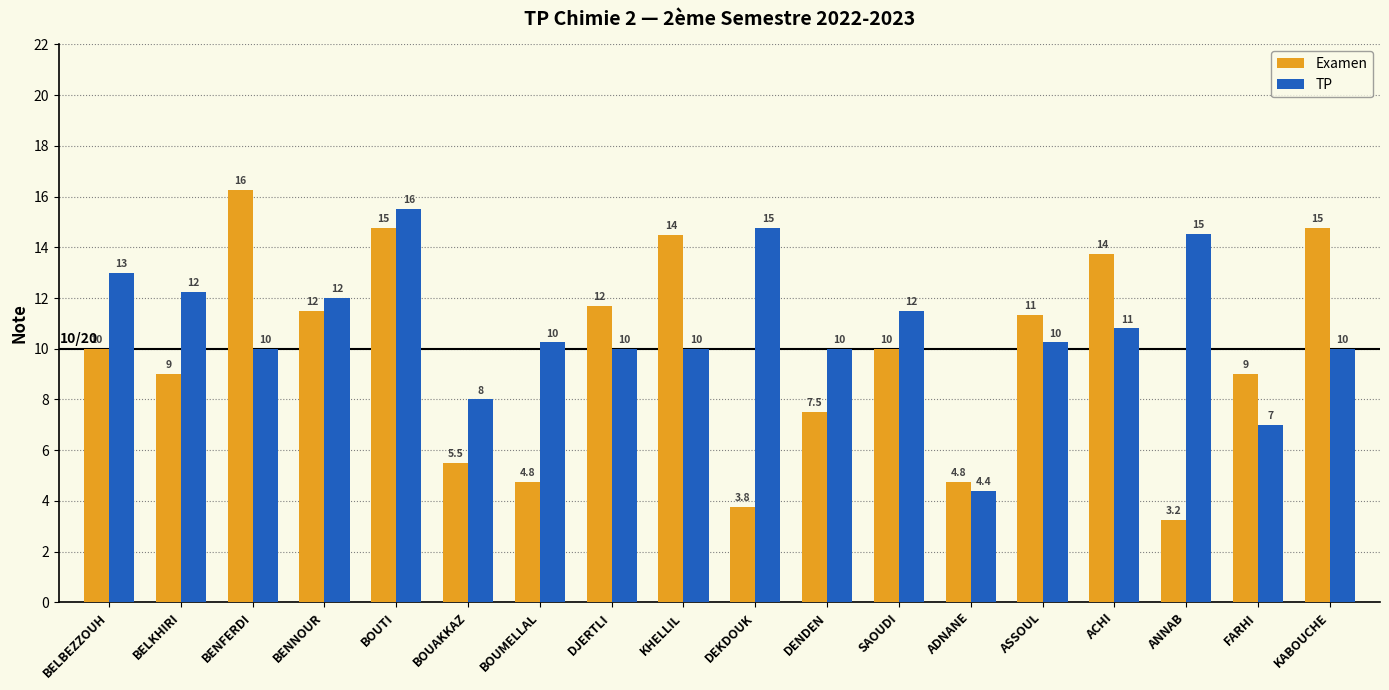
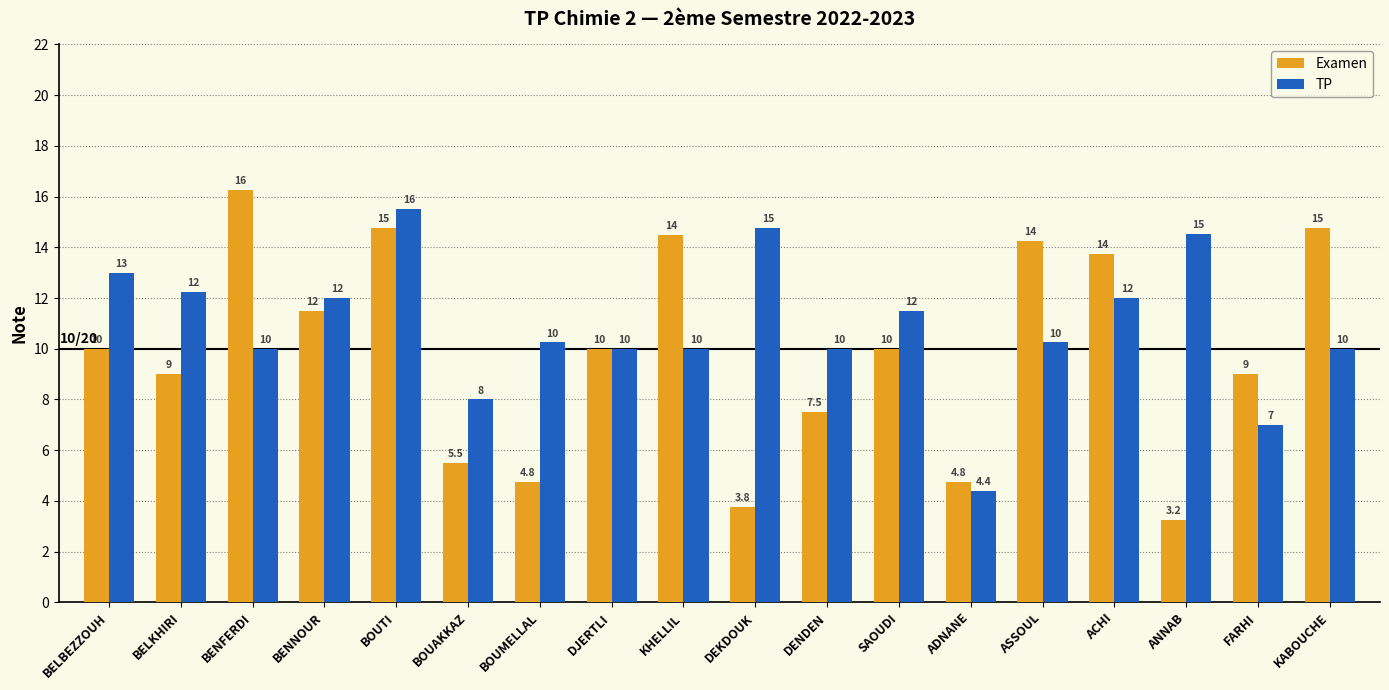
Examen, DJERTLI: 12 -> 10
Examen, ASSOUL: 11 -> 14
TP, ACHI: 11 -> 12
